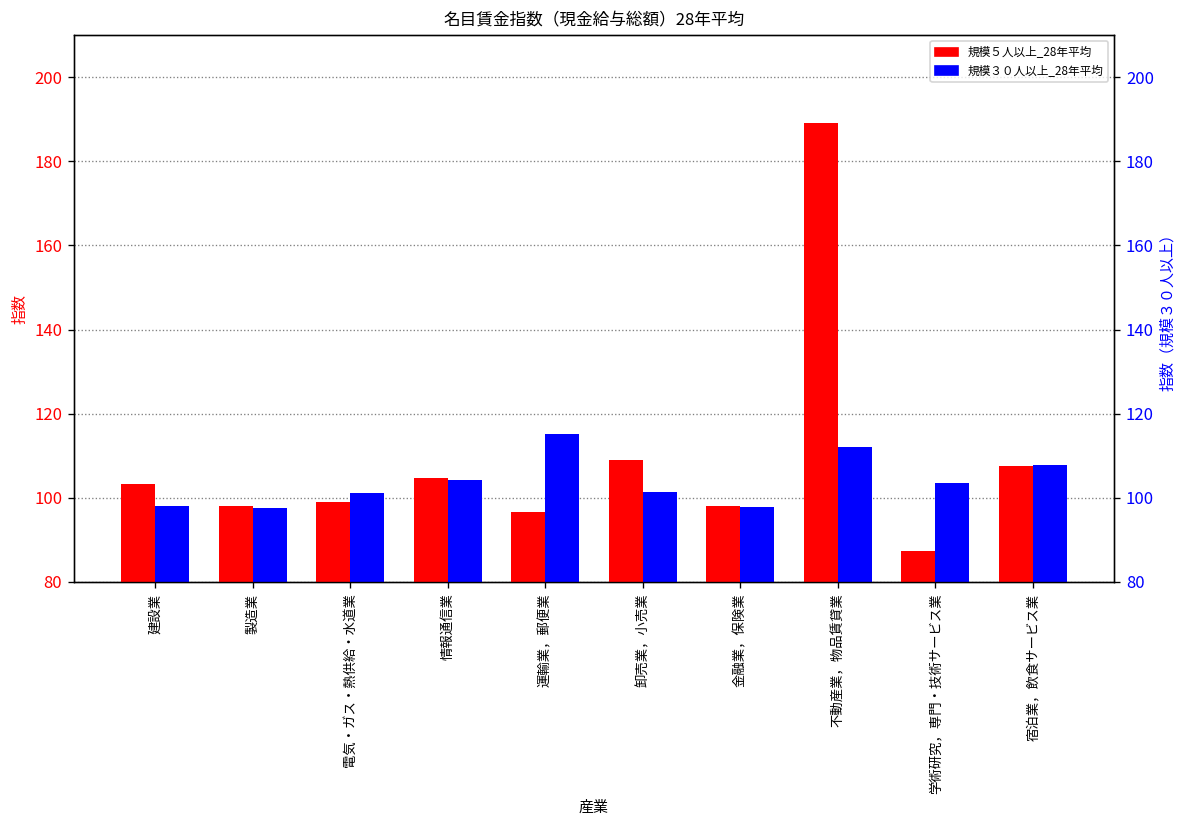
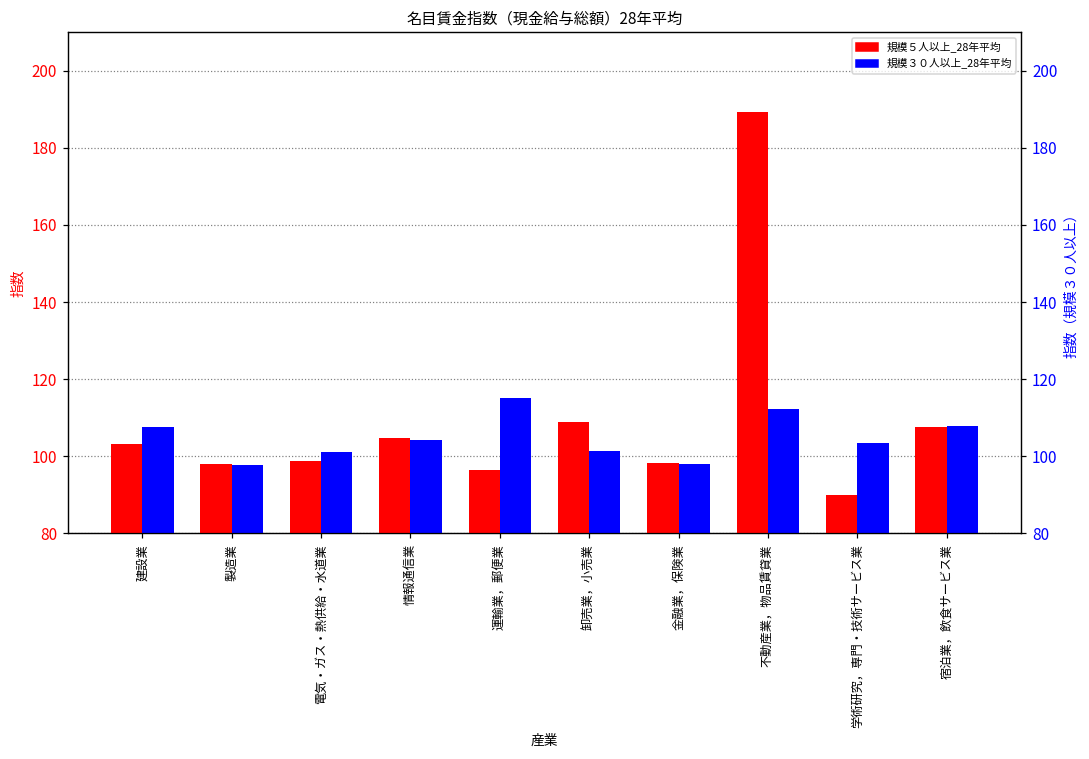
規模３０人以上_28年平均, 建設業: 98 -> 108
規模５人以上_28年平均, 学術研究，専門・技術サービス業: 87 -> 90
